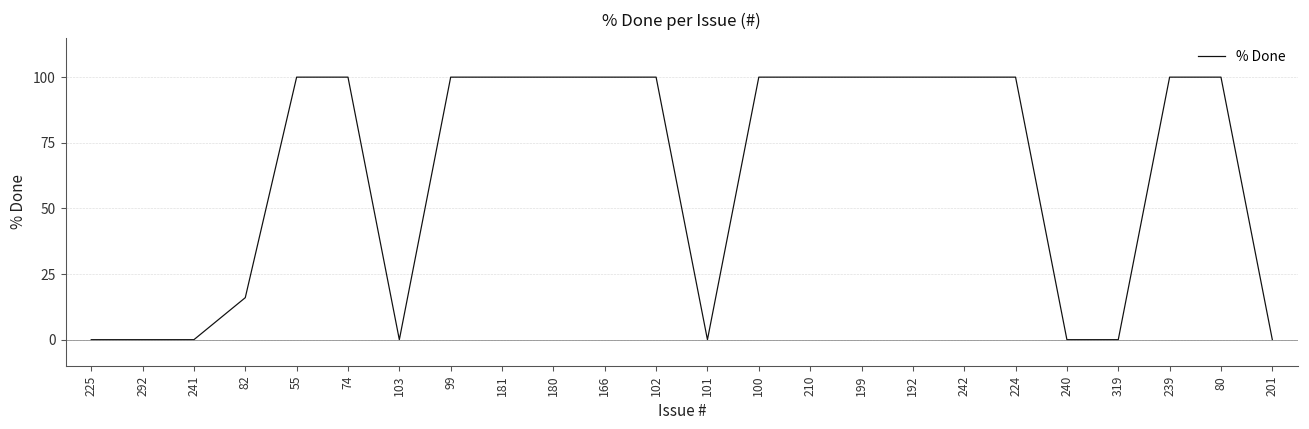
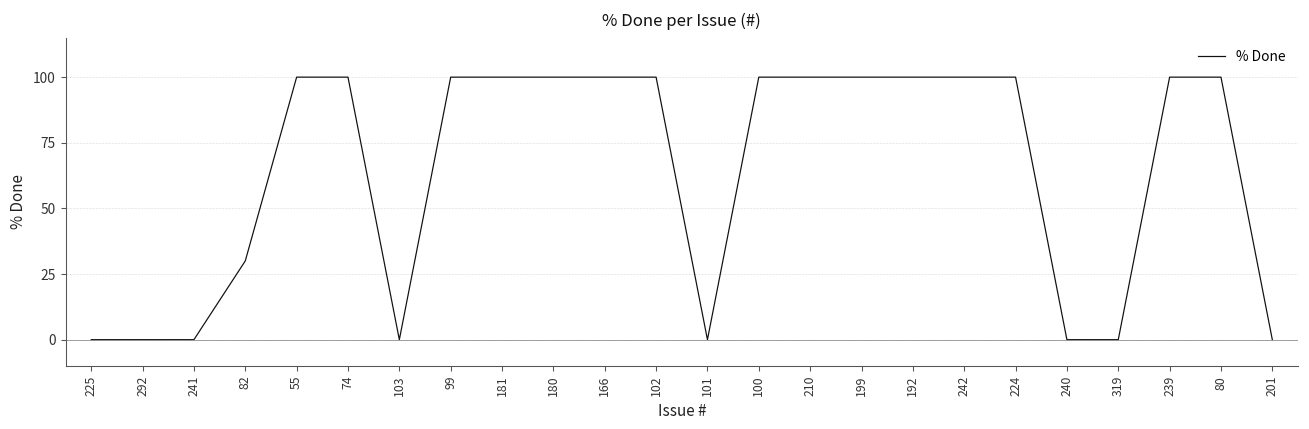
82: 16 -> 30
